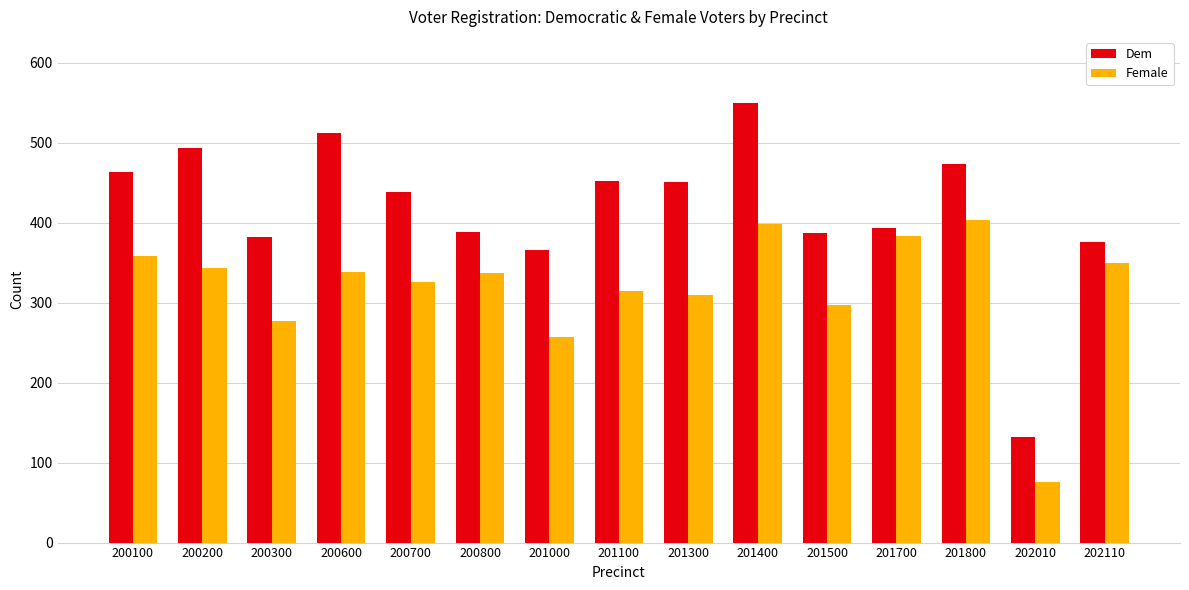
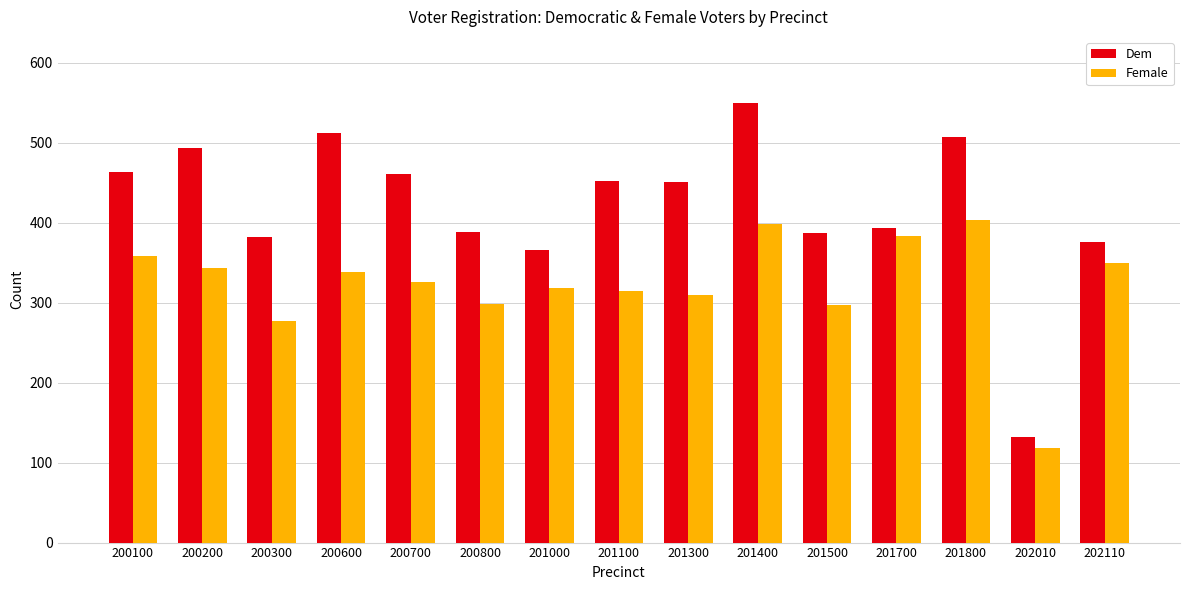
Dem, 200700: 440 -> 460
Female, 200800: 340 -> 300
Female, 201000: 260 -> 320
Dem, 201800: 470 -> 510
Female, 202010: 80 -> 120
